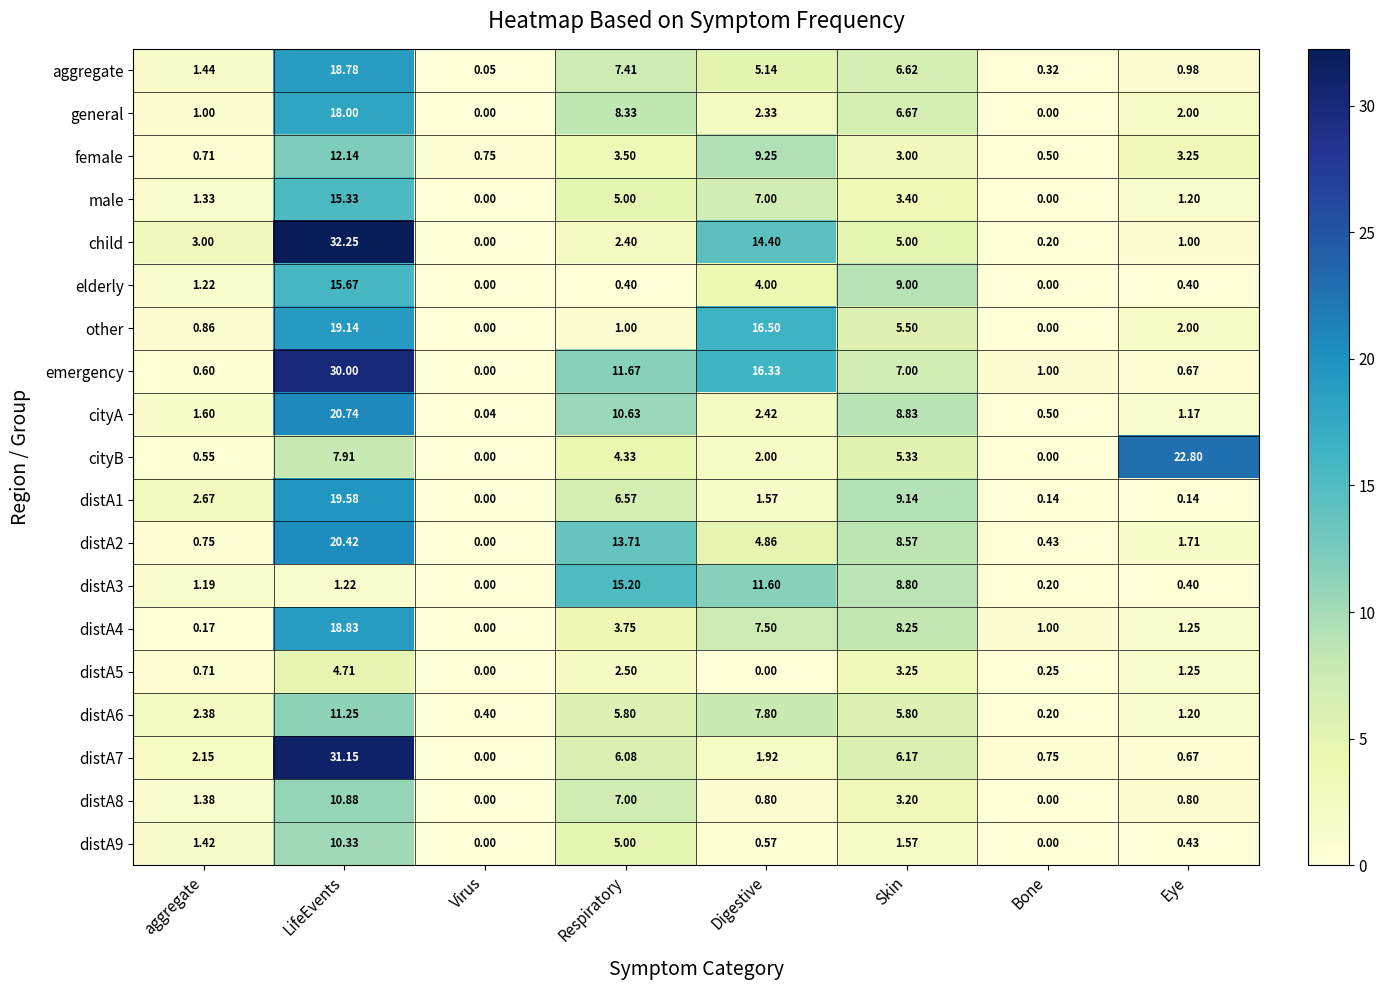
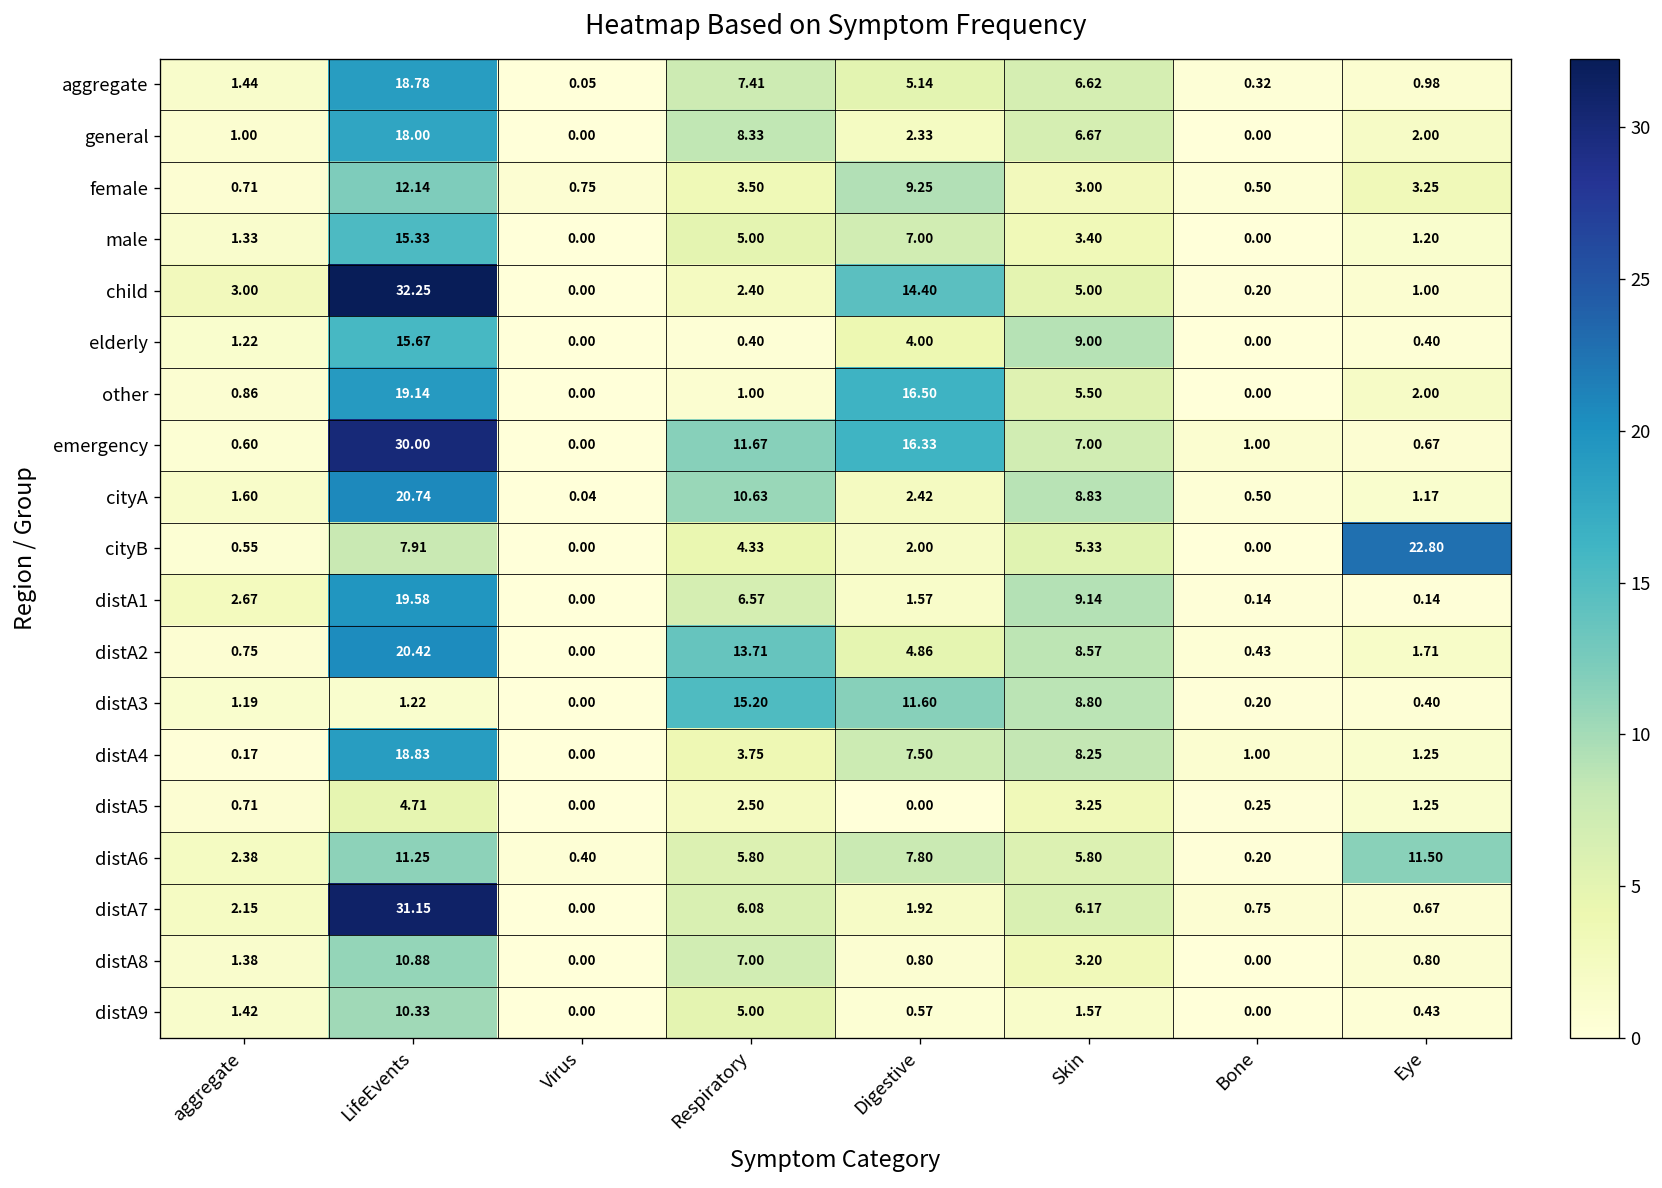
distA6, Eye: 1.20 -> 11.50
